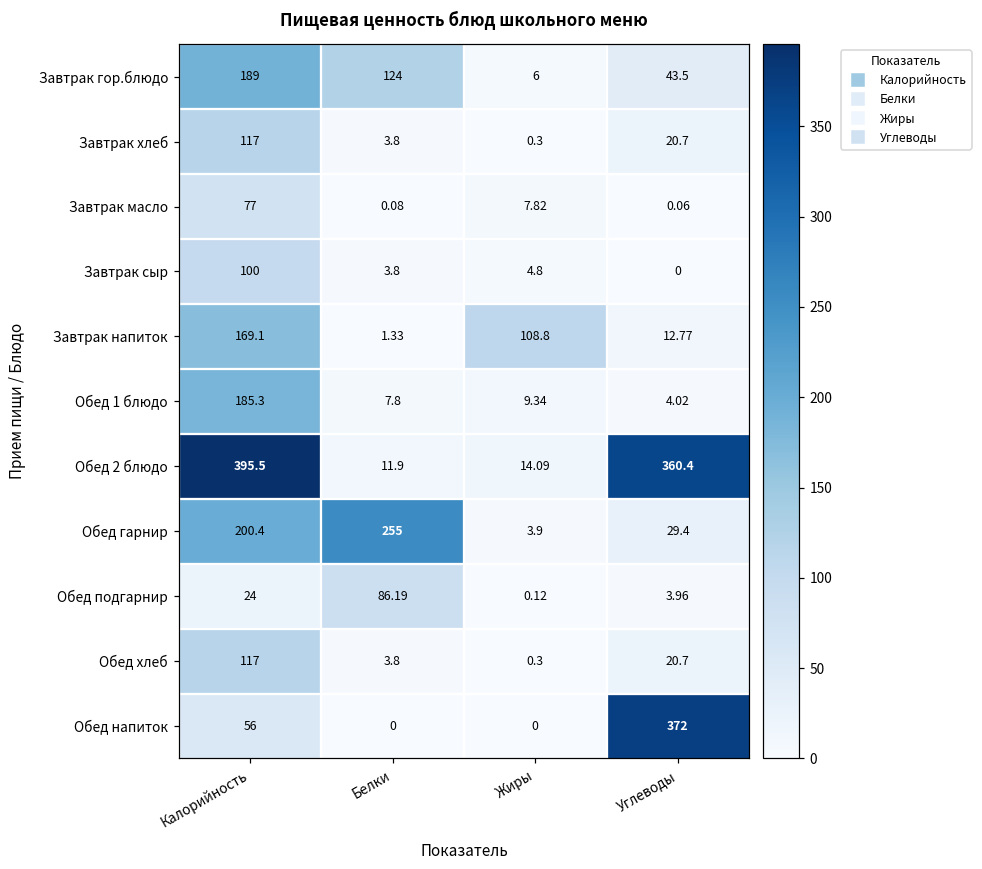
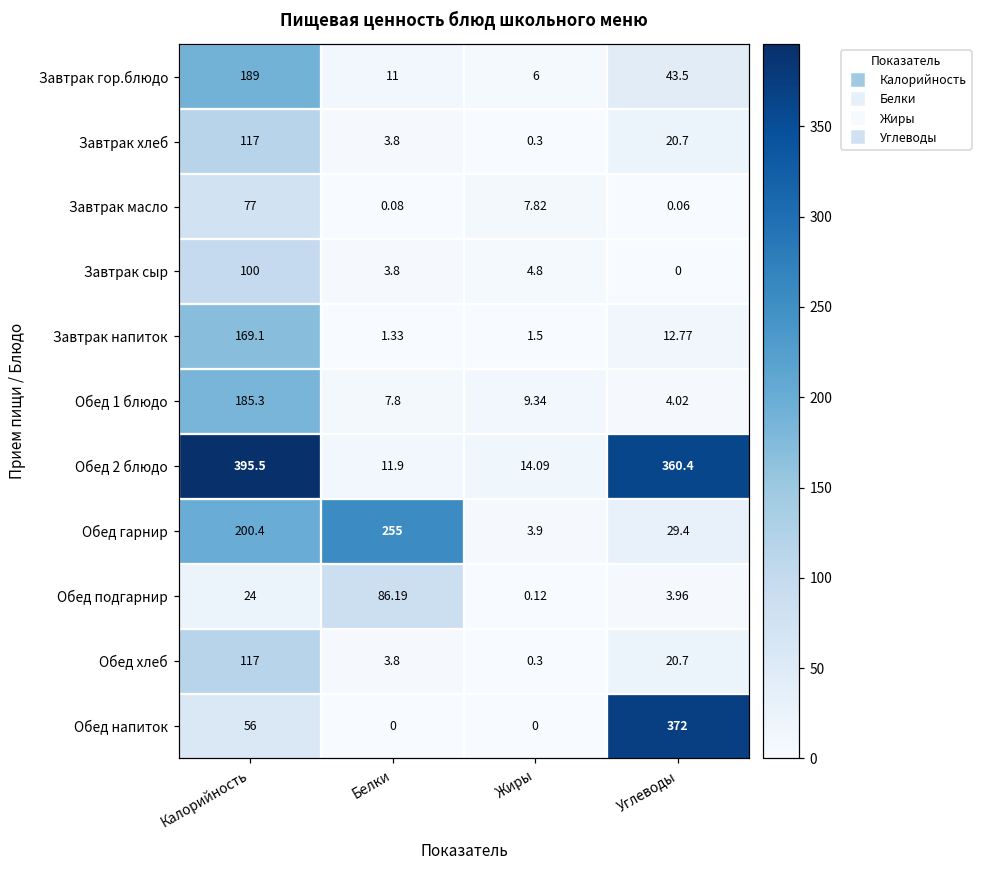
Завтрак гор.блюдо, Белки: 124 -> 11
Завтрак напиток, Жиры: 108.8 -> 1.5
